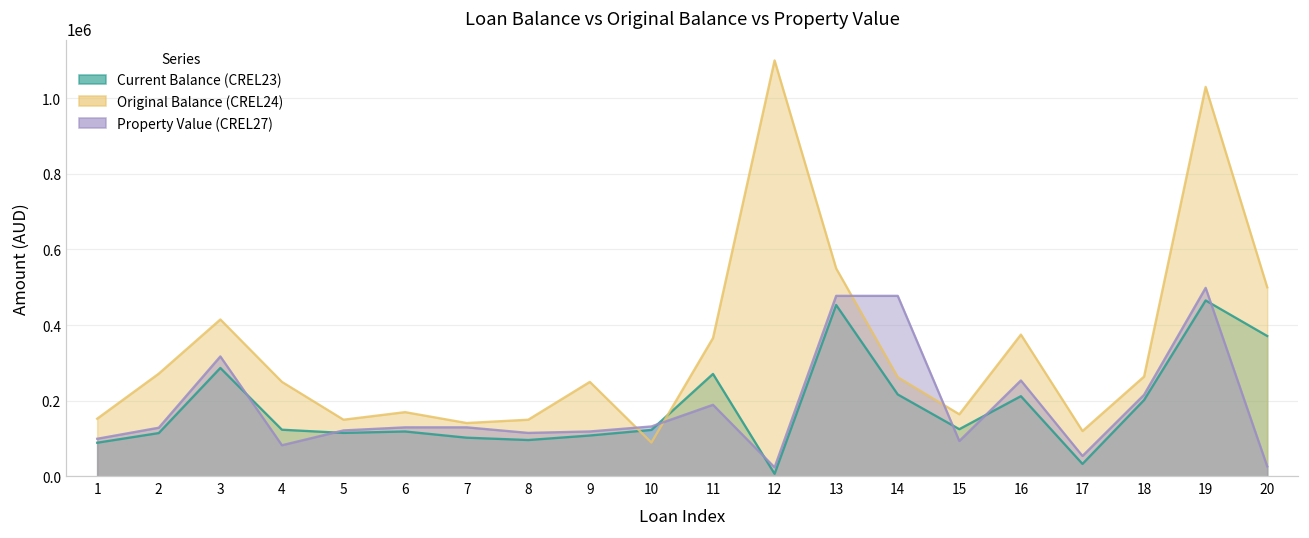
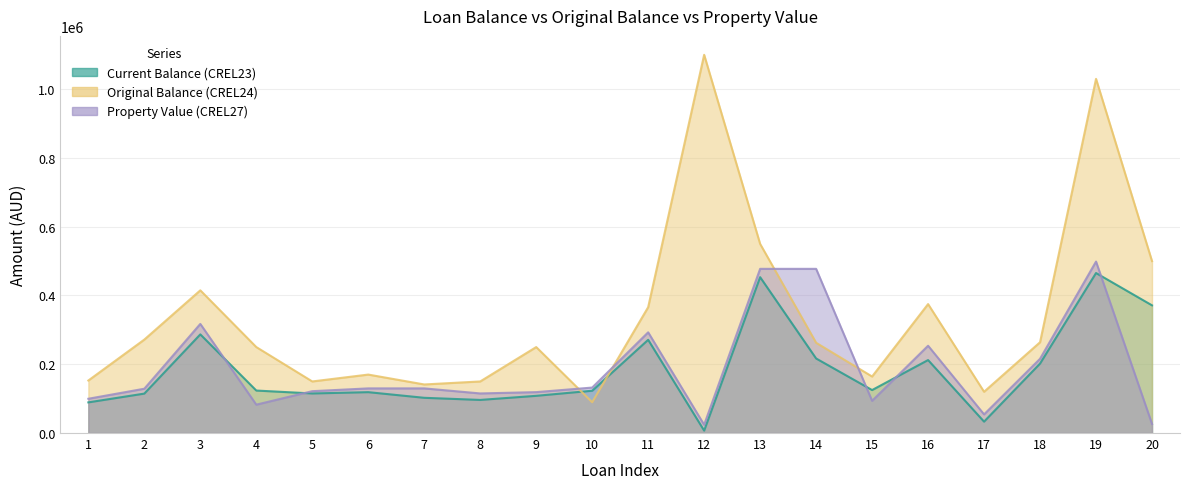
Property Value (CREL27), 11: 190000 -> 290000
